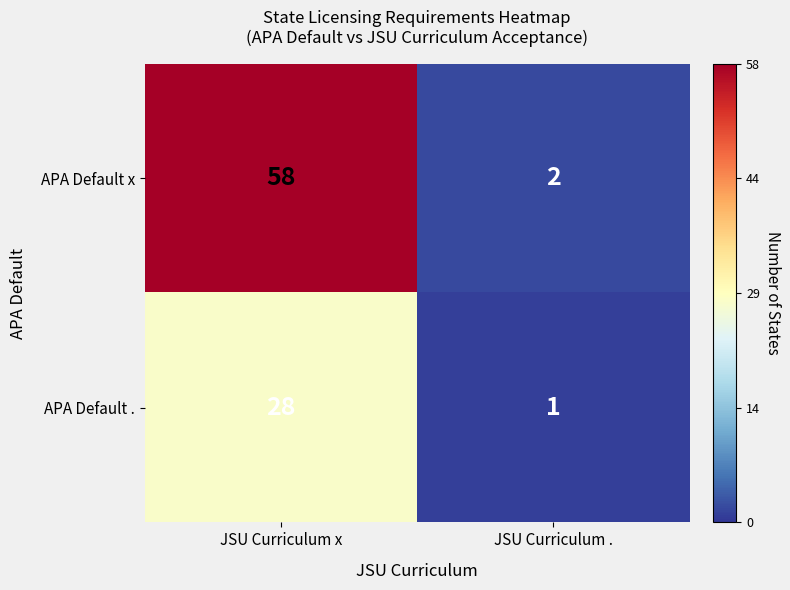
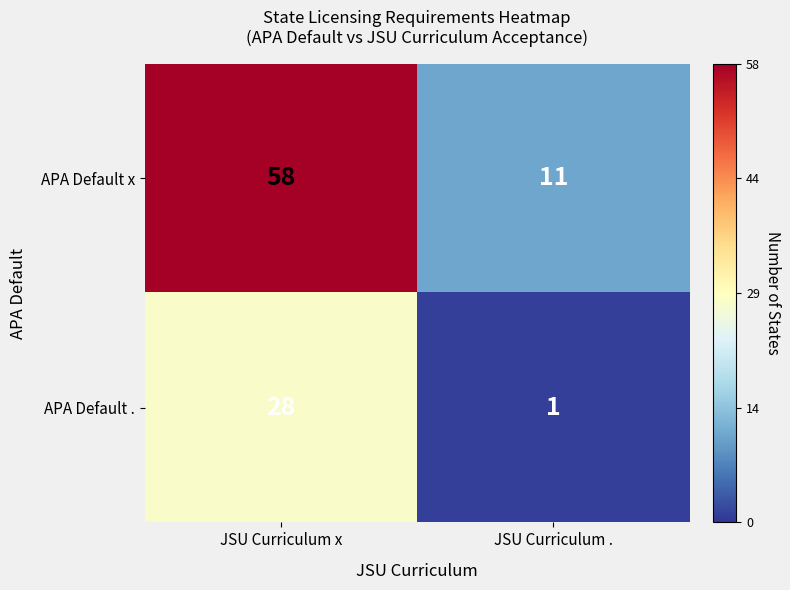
APA Default x, JSU Curriculum .: 2 -> 11
